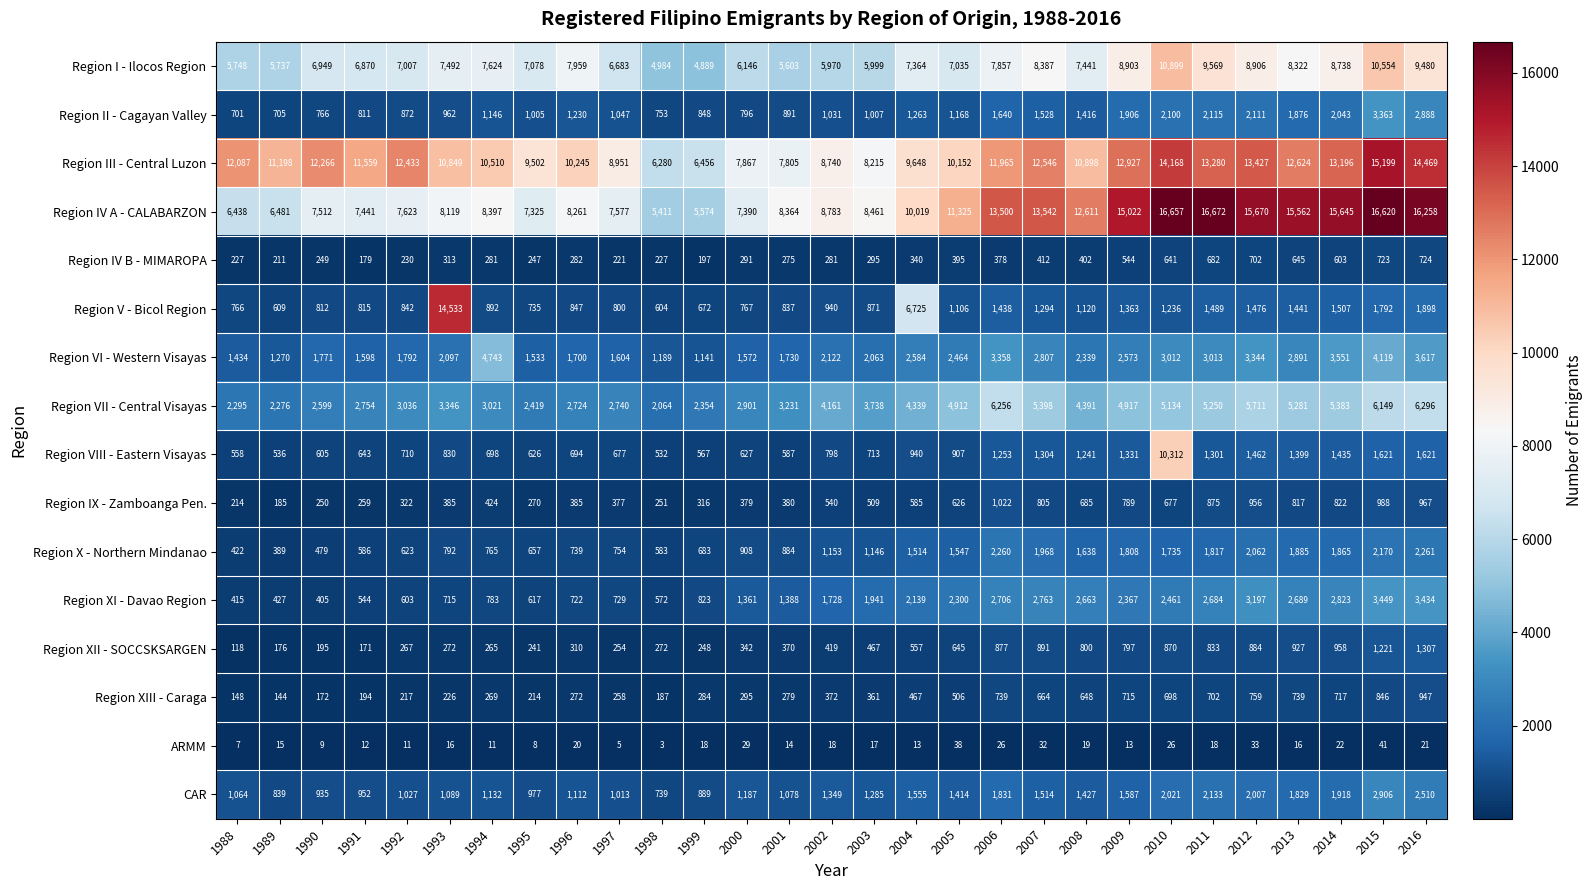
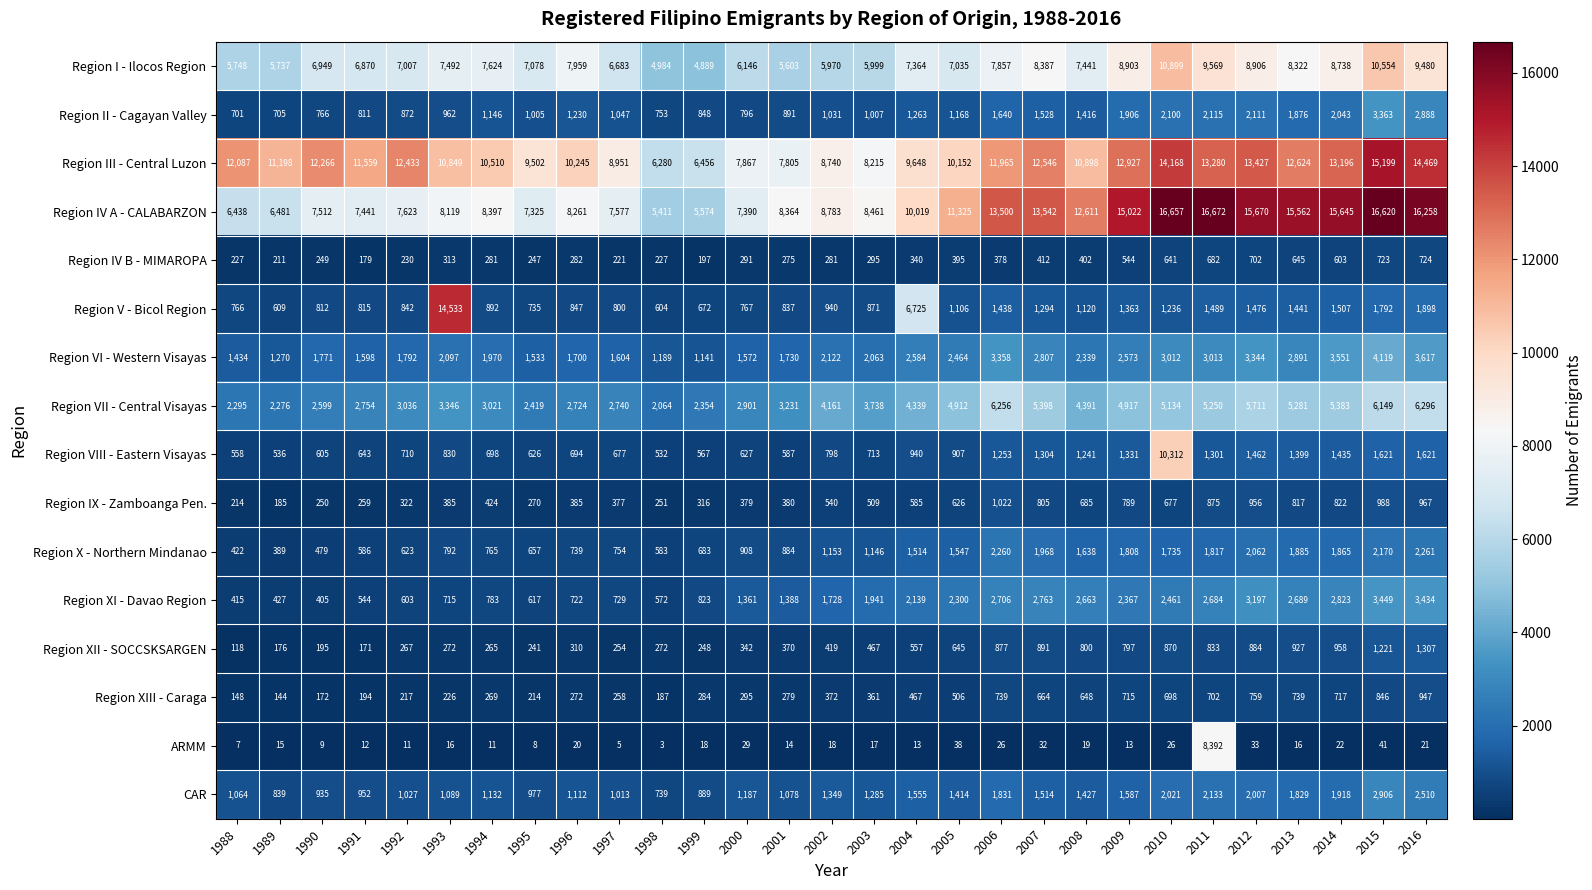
Region VI - Western Visayas, 1994: 4,743 -> 1,970
ARMM, 2011: 18 -> 8,392
